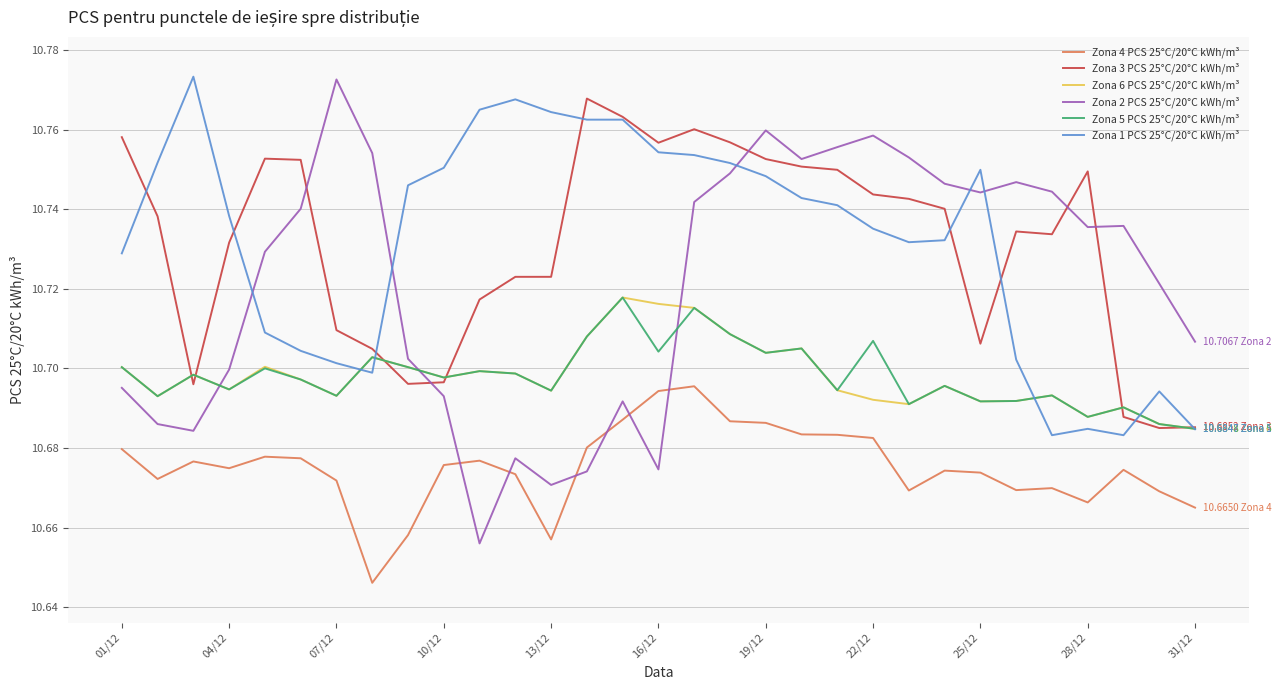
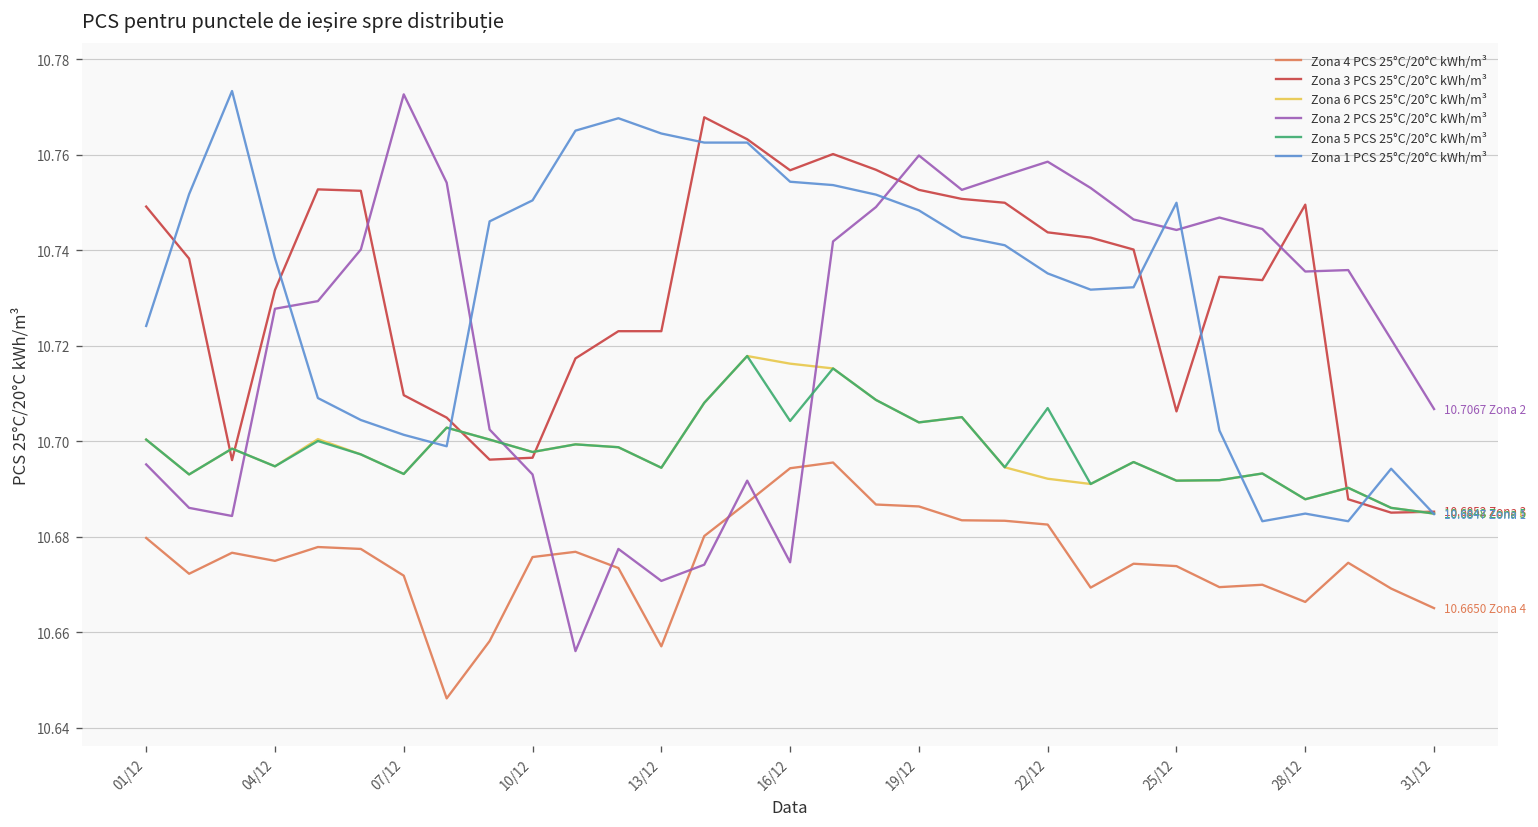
Zona 3 PCS 25°C/20°C kWh/m³, 01/12: 10.758 -> 10.749
Zona 1 PCS 25°C/20°C kWh/m³, 01/12: 10.729 -> 10.724
Zona 2 PCS 25°C/20°C kWh/m³, 04/12: 10.700 -> 10.728
